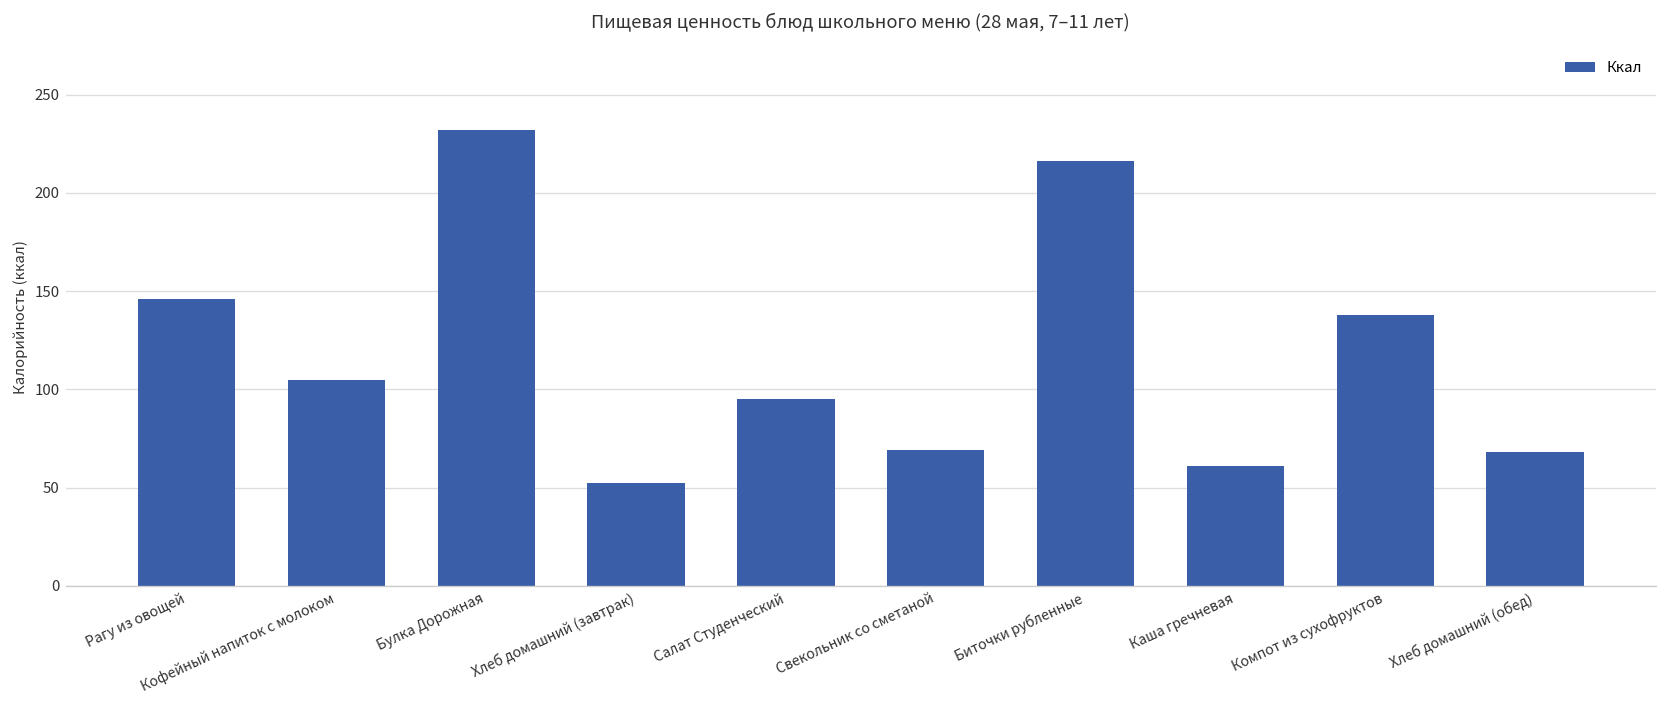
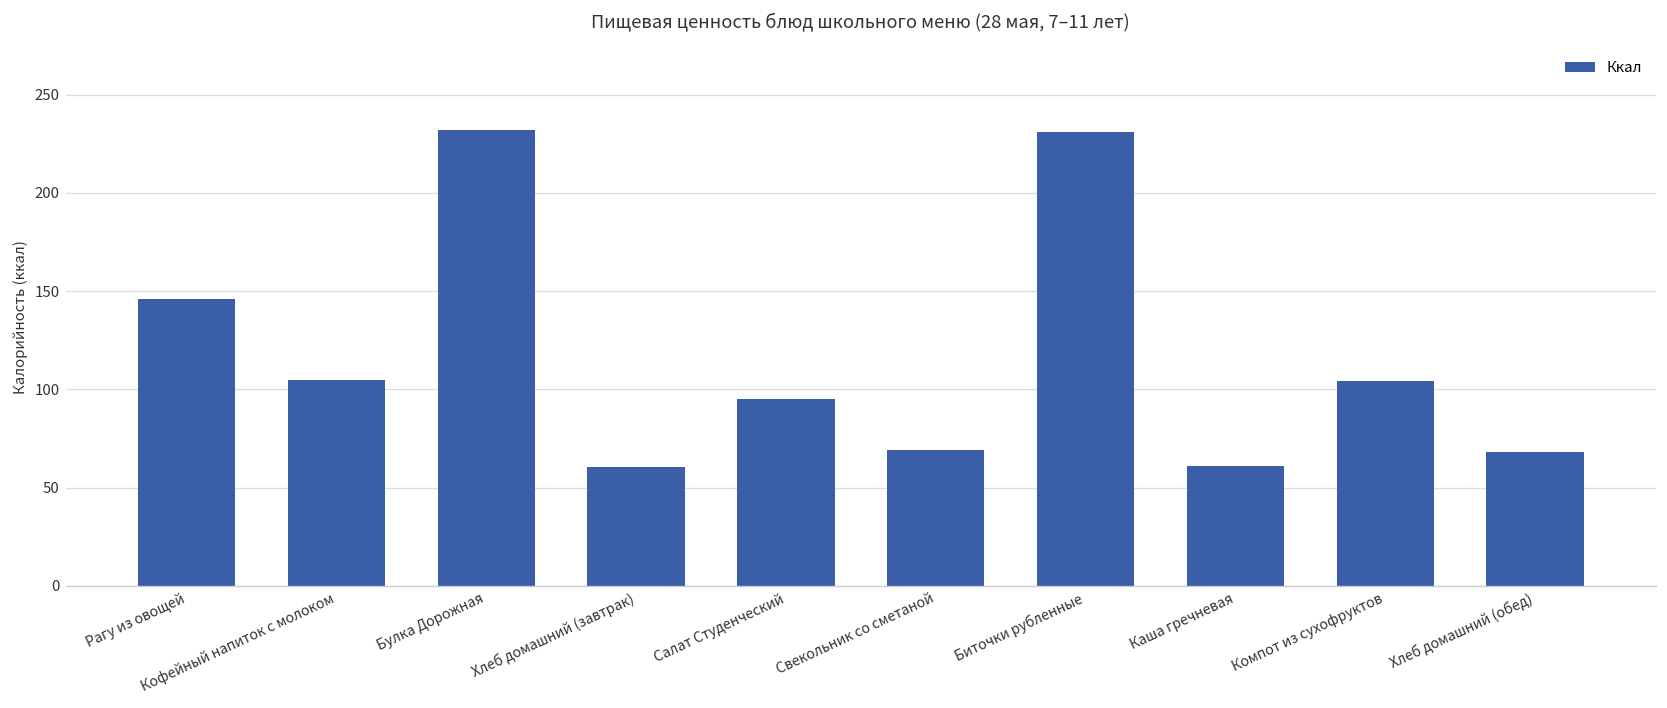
Хлеб домашний (завтрак): 53 -> 60
Биточки рубленные: 216 -> 231
Компот из сухофруктов: 138 -> 104
